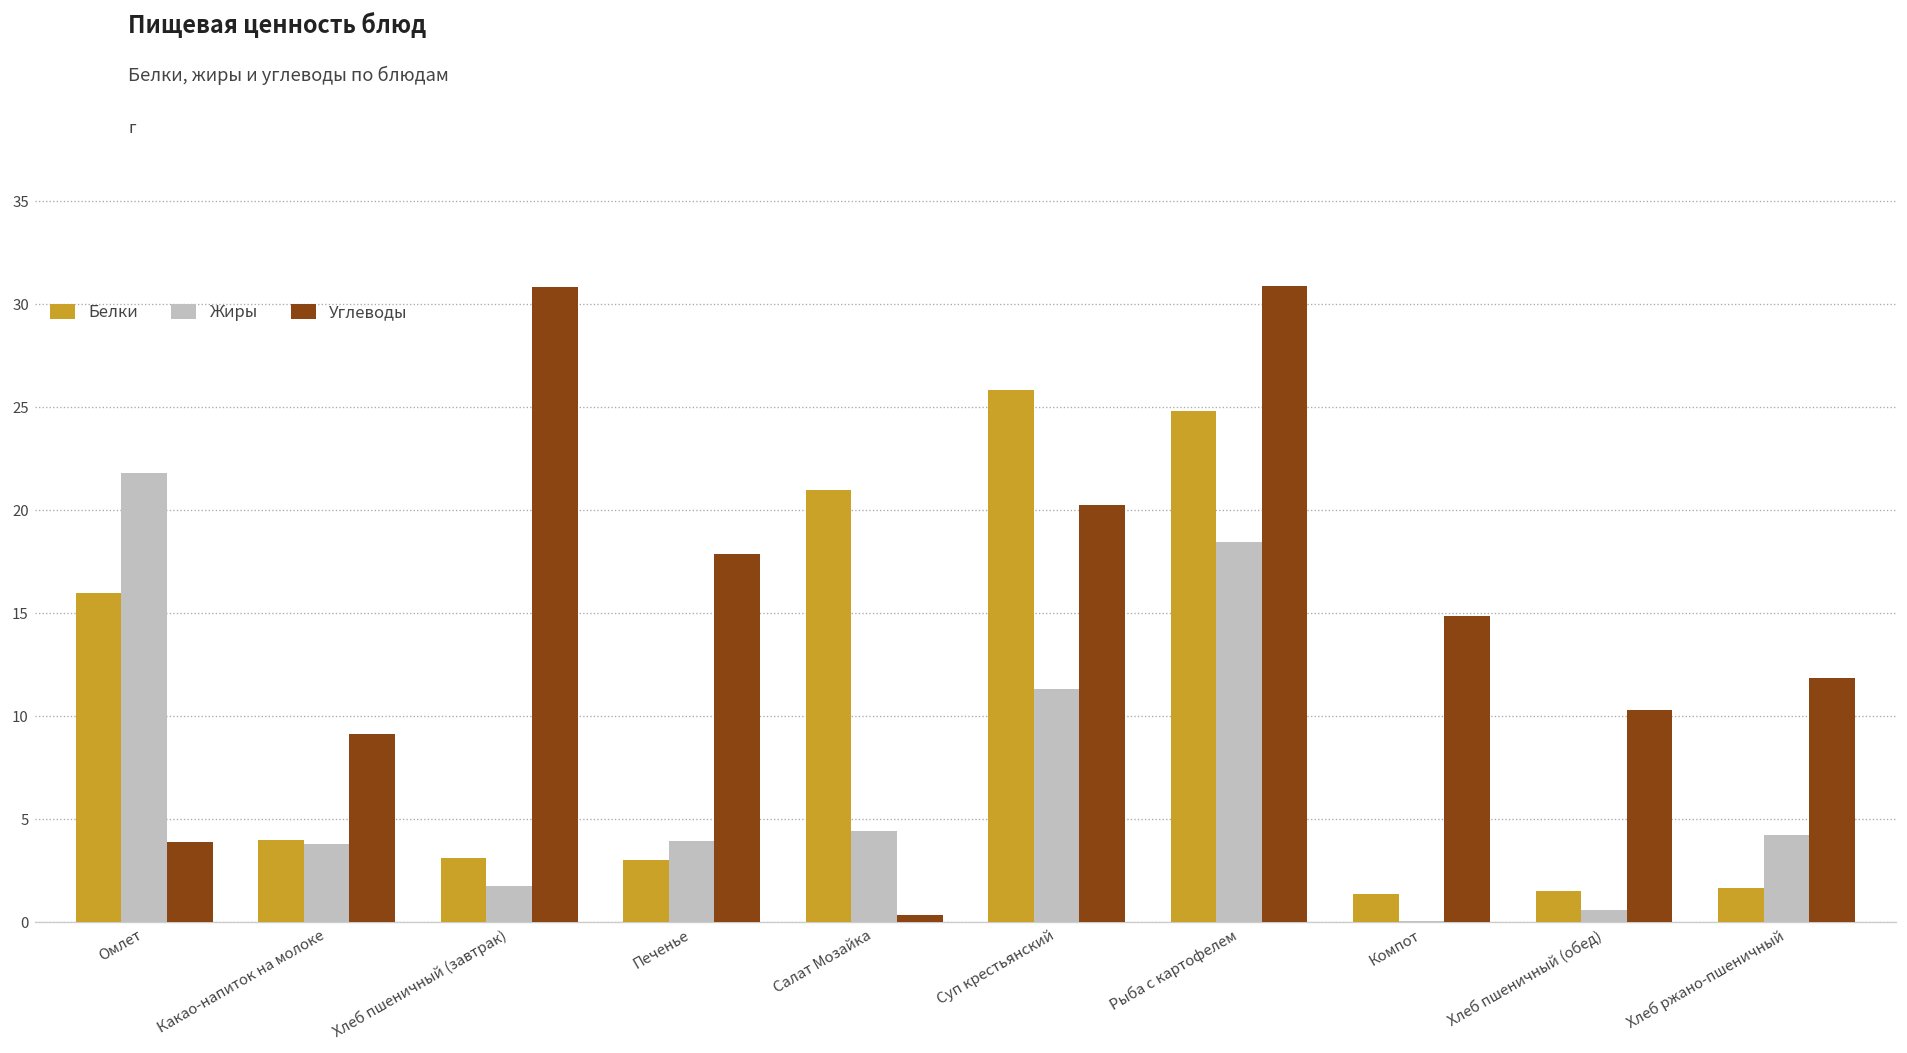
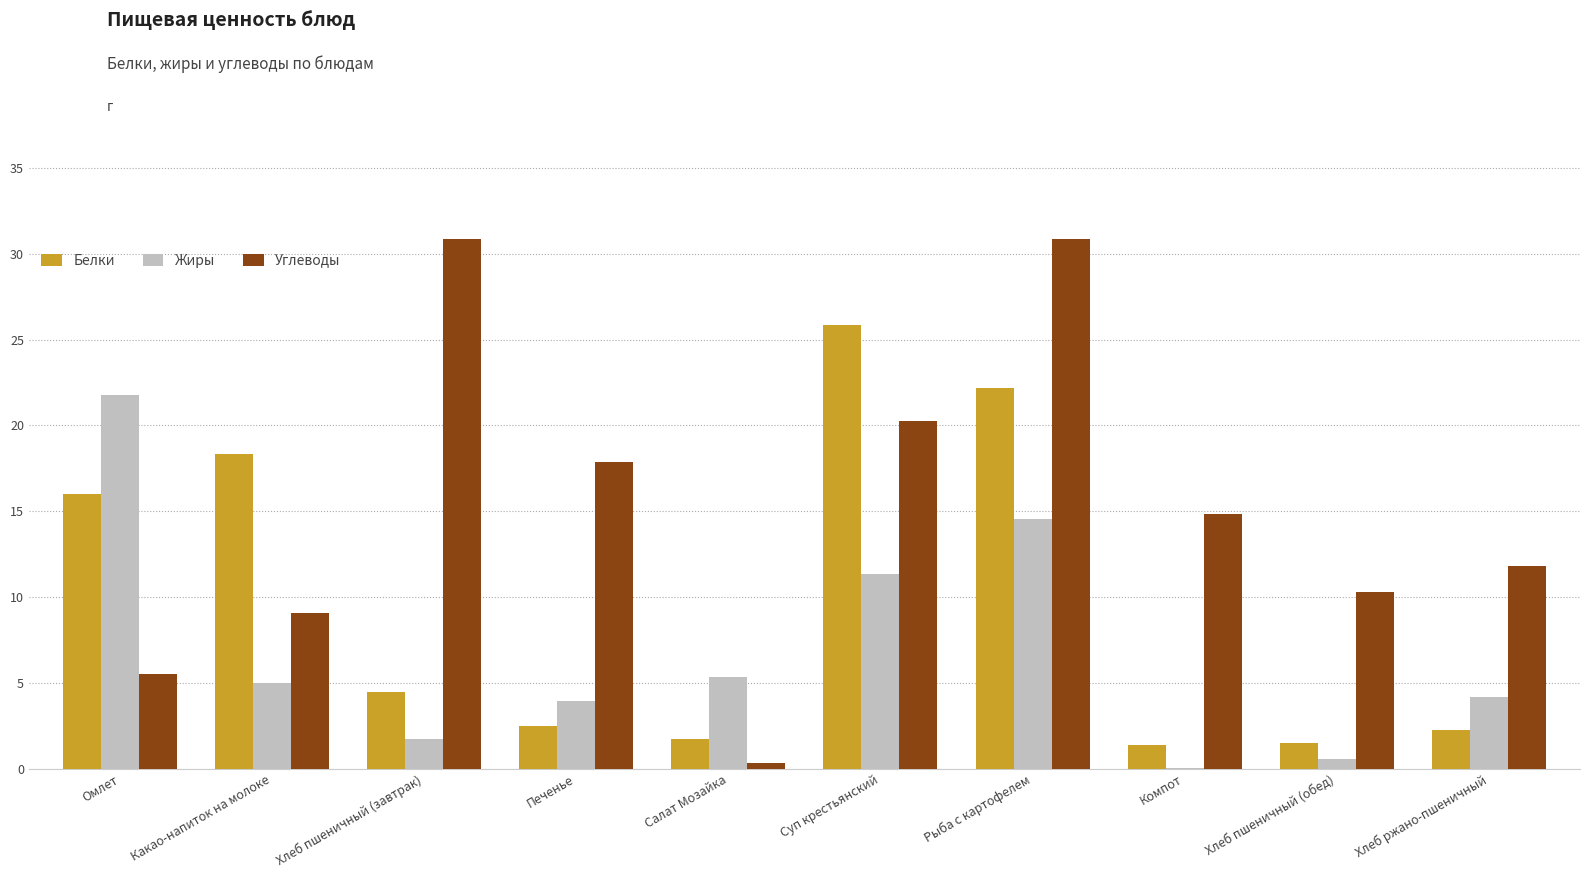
Углеводы, Омлет: 3.9 -> 5.5
Белки, Какао-напиток на молоке: 4.0 -> 18.3
Жиры, Какао-напиток на молоке: 3.8 -> 5.0
Белки, Хлеб пшеничный (завтрак): 3.1 -> 4.5
Белки, Печенье: 3.0 -> 2.5
Белки, Салат Мозайка: 21.0 -> 1.7
Жиры, Салат Мозайка: 4.4 -> 5.3
Белки, Рыба с картофелем: 24.8 -> 22.2
Жиры, Рыба с картофелем: 18.4 -> 14.5
Белки, Хлеб ржано-пшеничный: 1.7 -> 2.2
